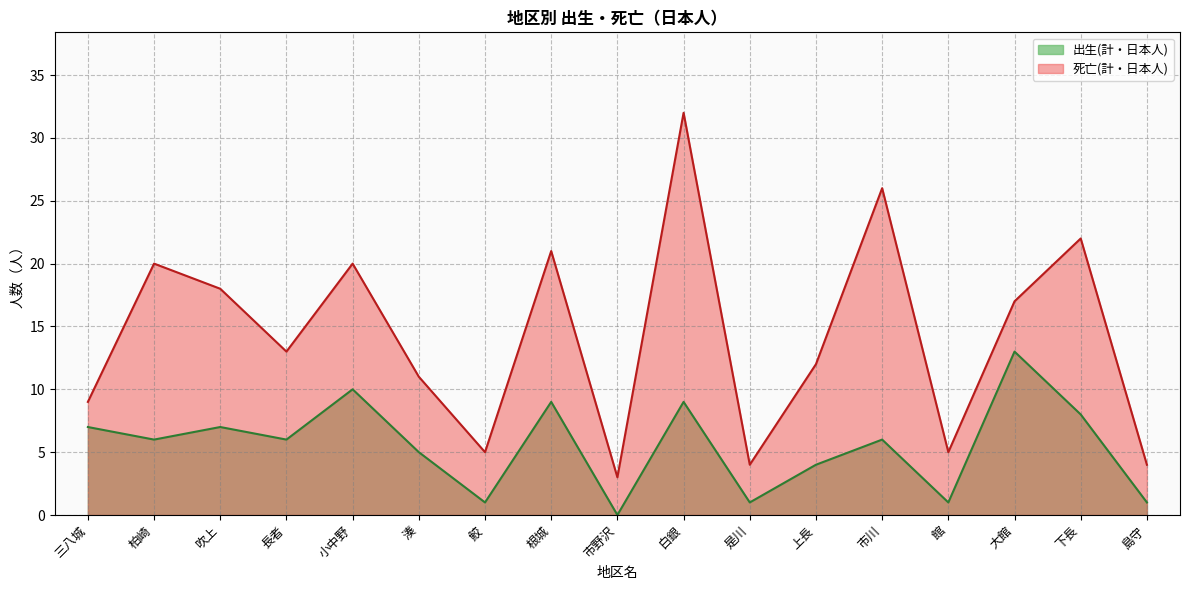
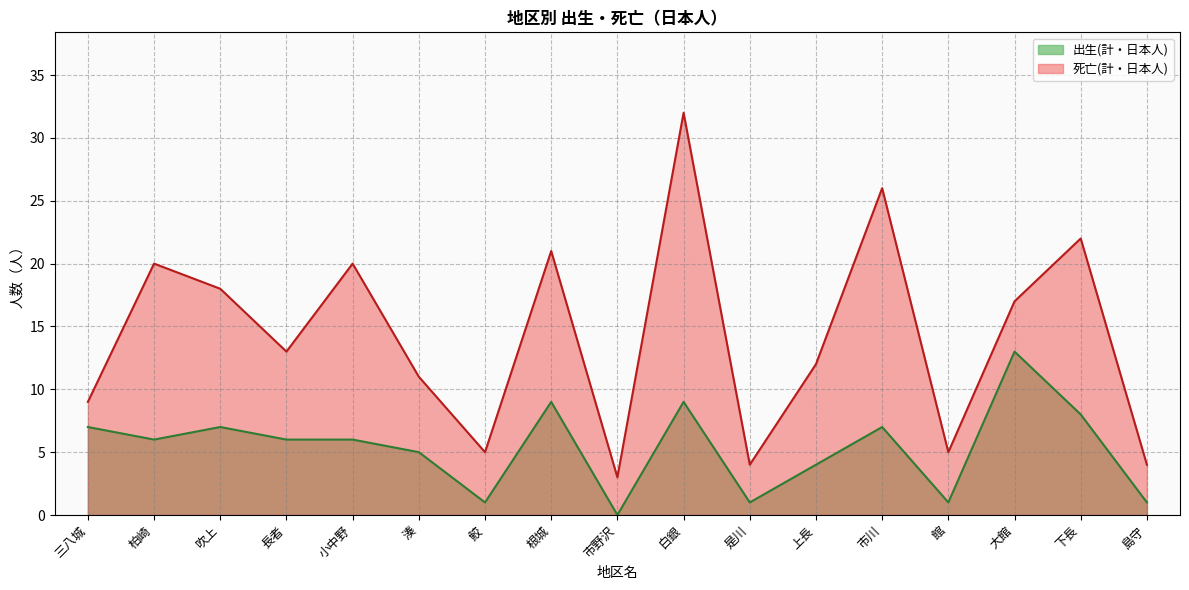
出生(計・日本人), 小中野: 10 -> 6
出生(計・日本人), 市川: 6 -> 7
